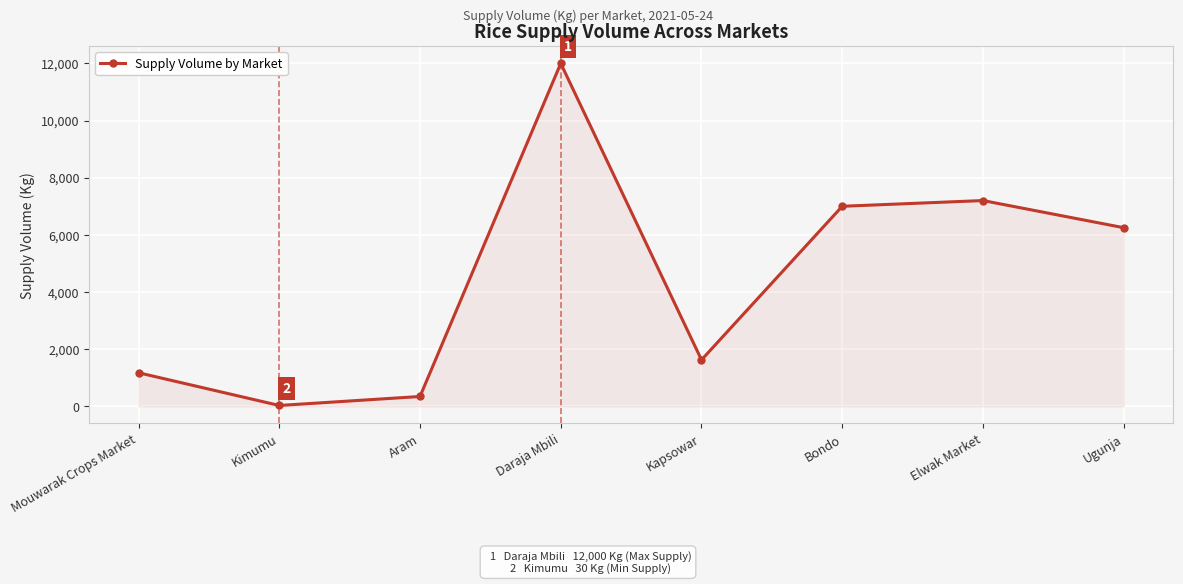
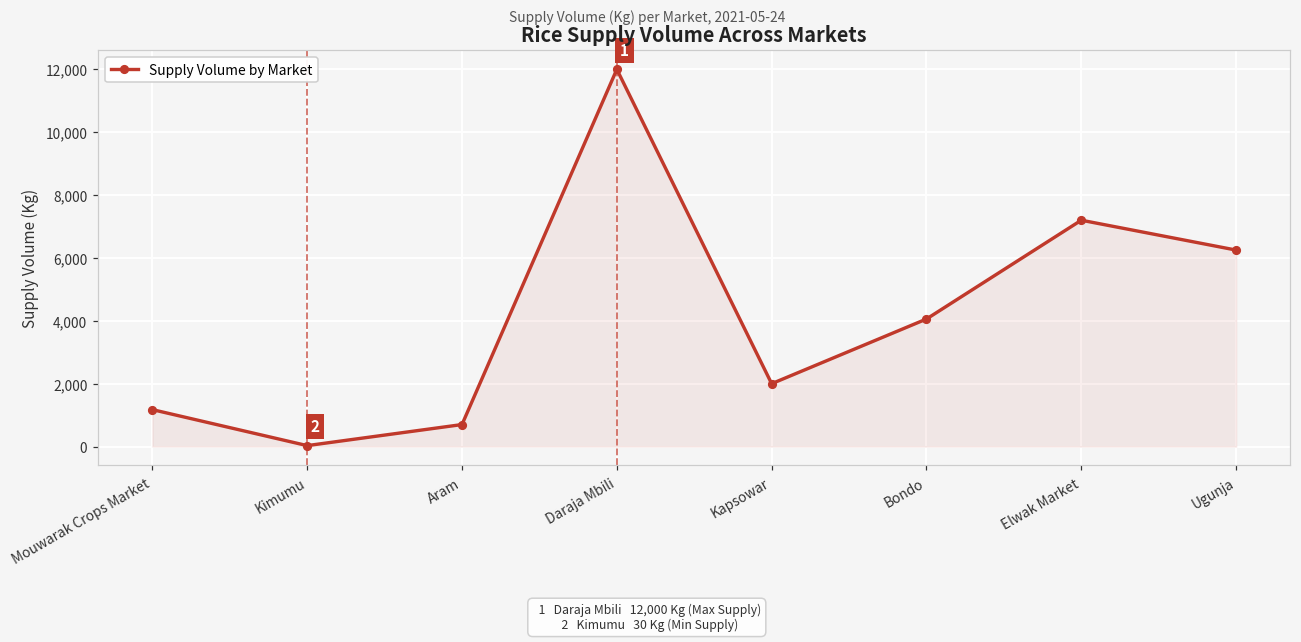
Aram: 300 -> 700
Kapsowar: 1,600 -> 2,000
Bondo: 7,000 -> 4,100
